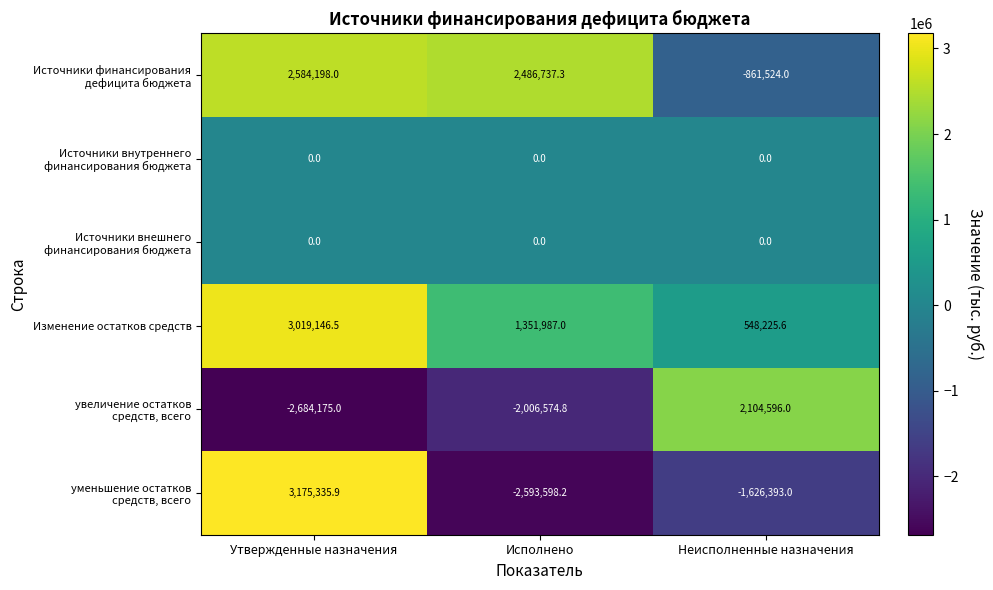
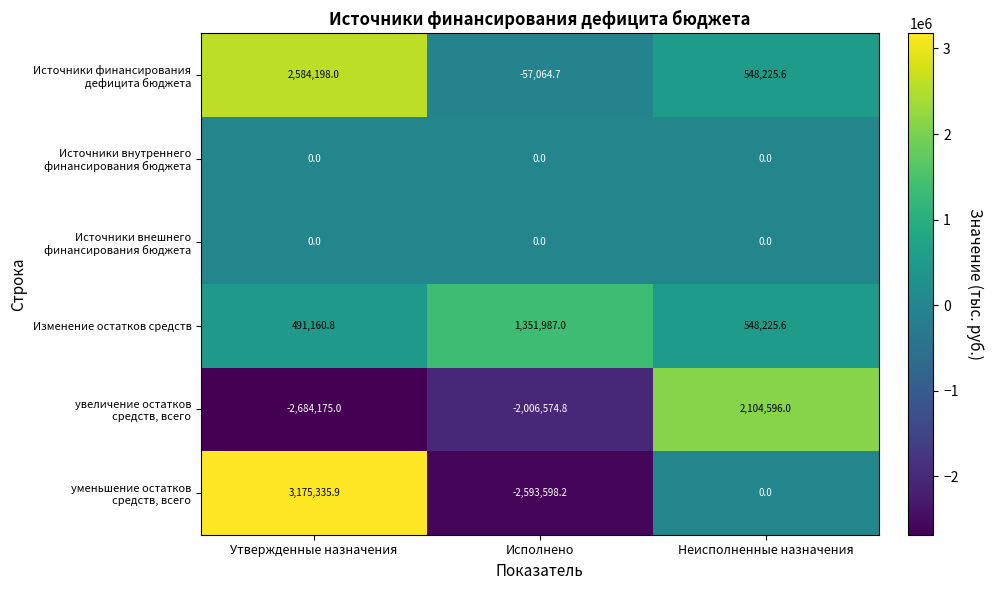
Источники финансирования дефицита бюджета, Исполнено: 2,486,737.3 -> -57,064.7
Источники финансирования дефицита бюджета, Неисполненные назначения: -861,524.0 -> 548,225.6
Изменение остатков средств, Утвержденные назначения: 3,019,146.5 -> 491,160.8
уменьшение остатков средств, всего, Неисполненные назначения: -1,626,393.0 -> 0.0
